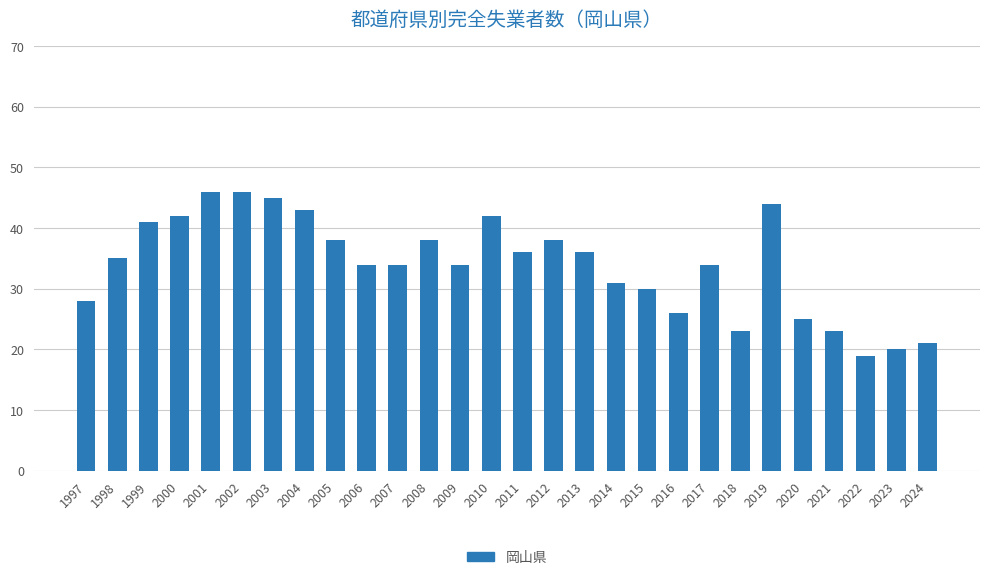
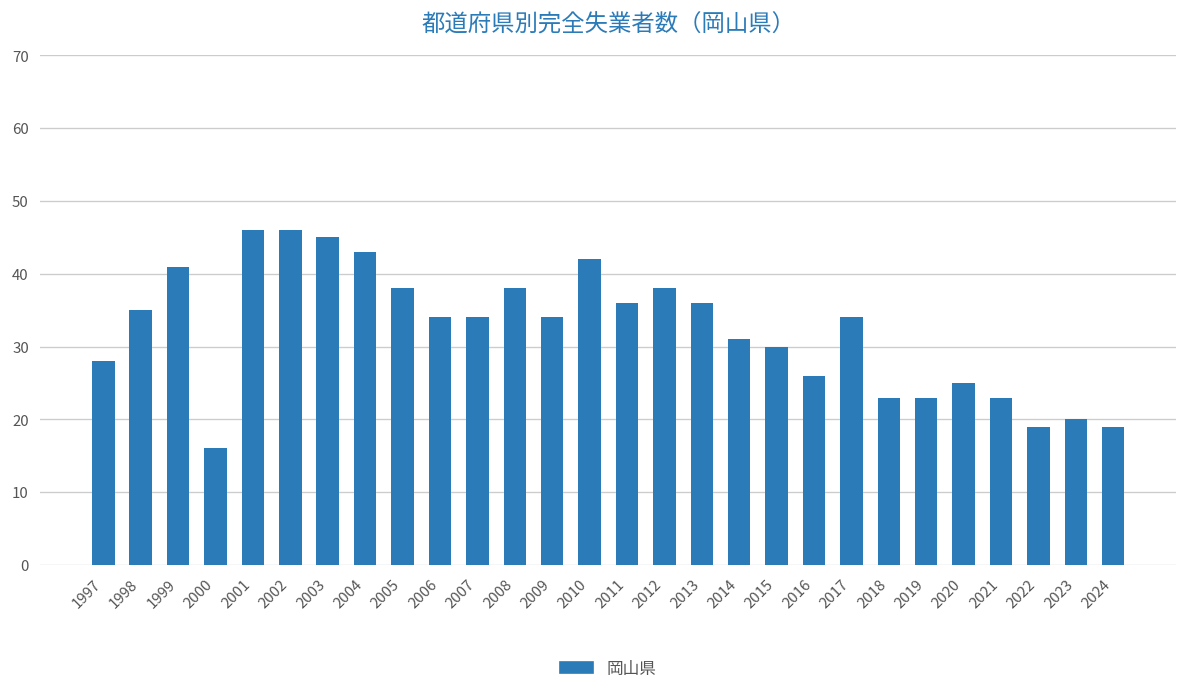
2000: 42 -> 16
2019: 44 -> 23
2024: 21 -> 19
